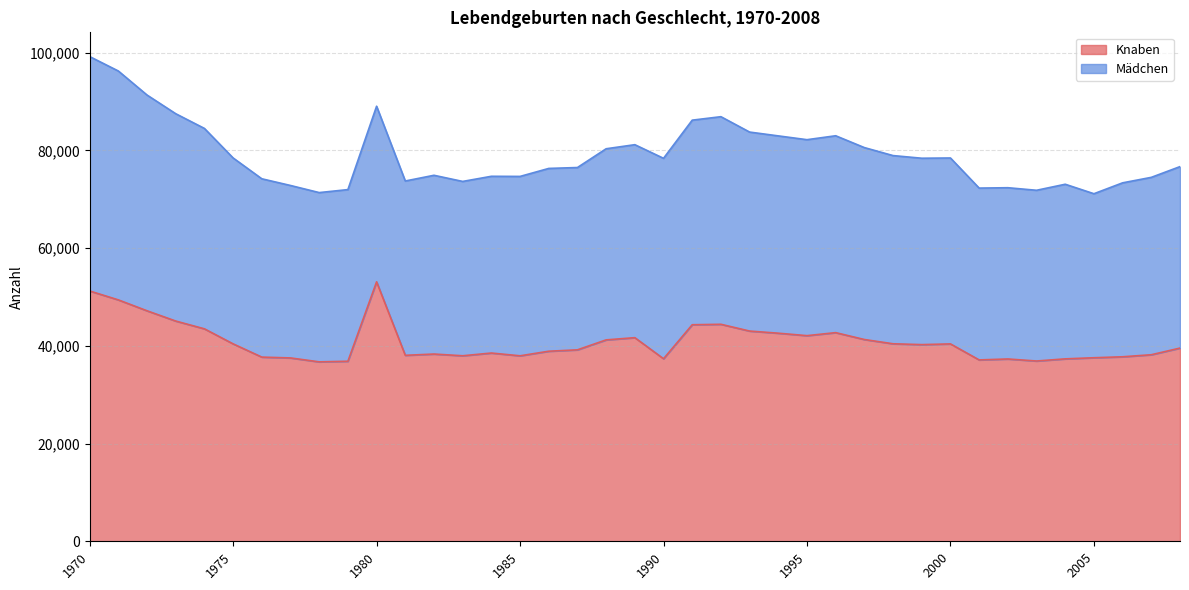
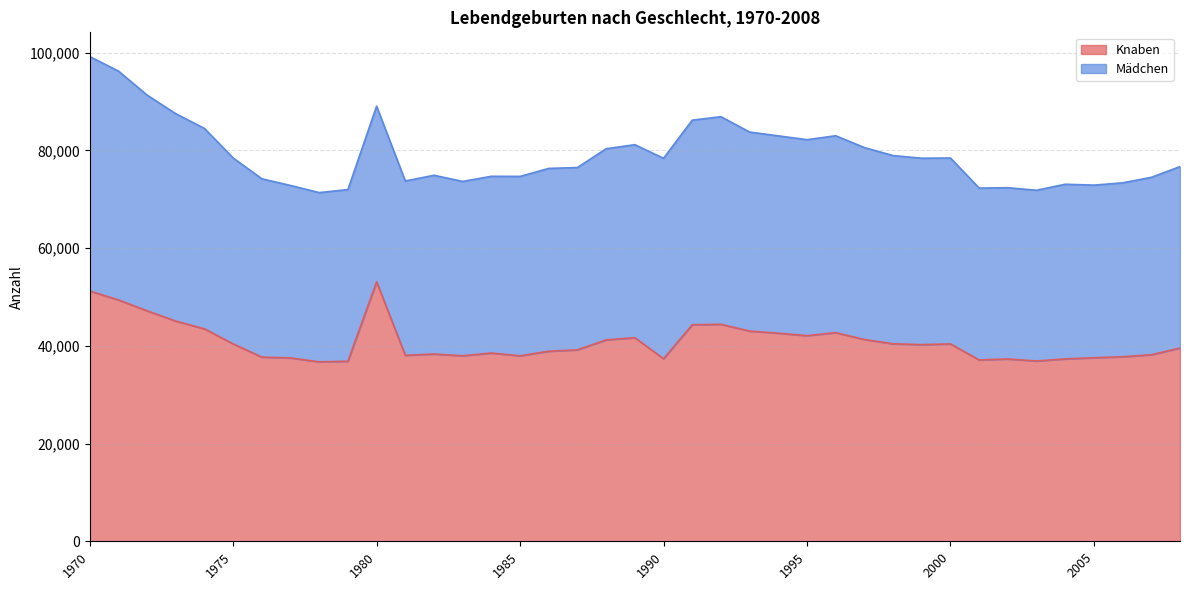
Mädchen, 2005: 34,000 -> 35,000
